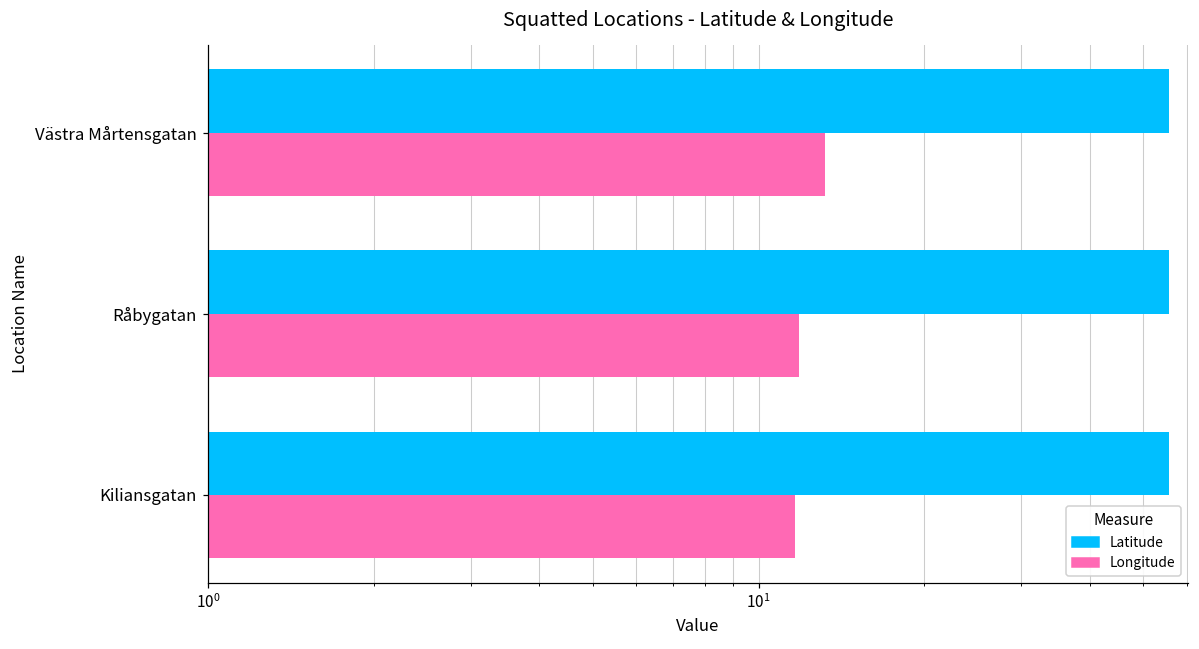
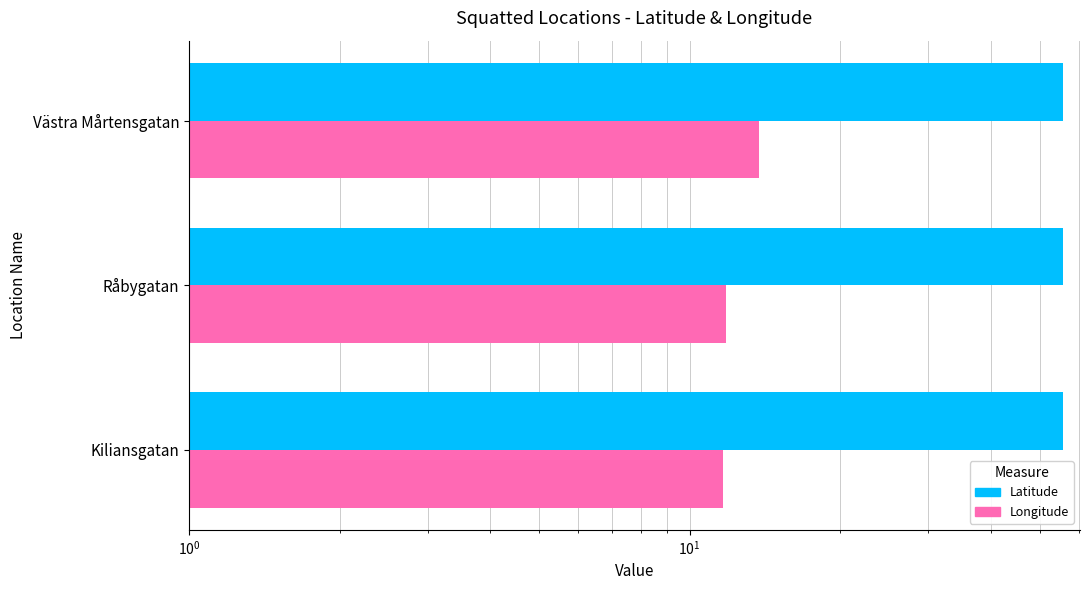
Longitude, Västra Mårtensgatan: 13.2 -> 13.8
